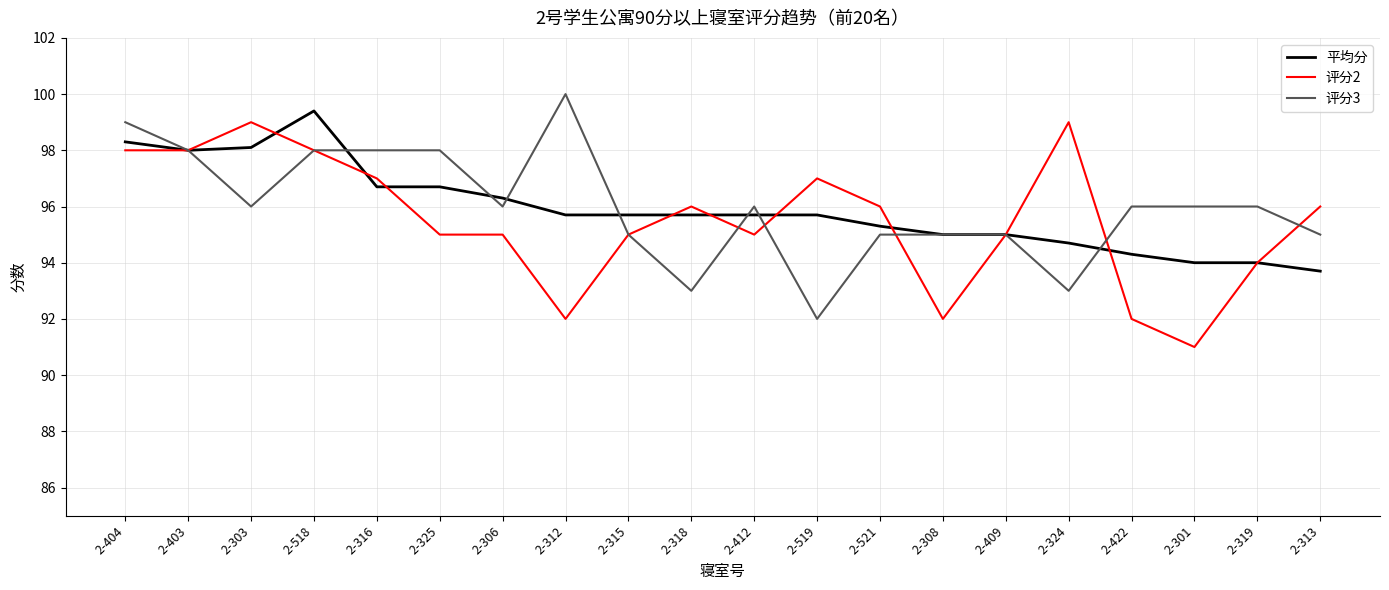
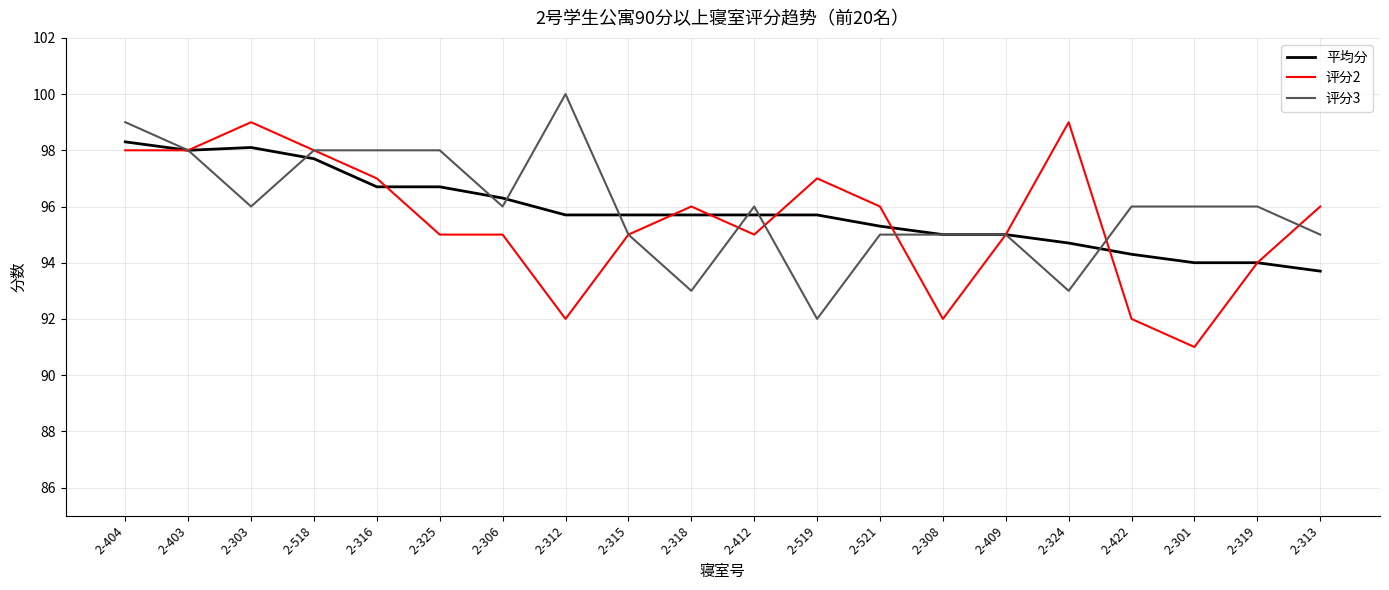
平均分, 2-518: 99.4 -> 97.7
